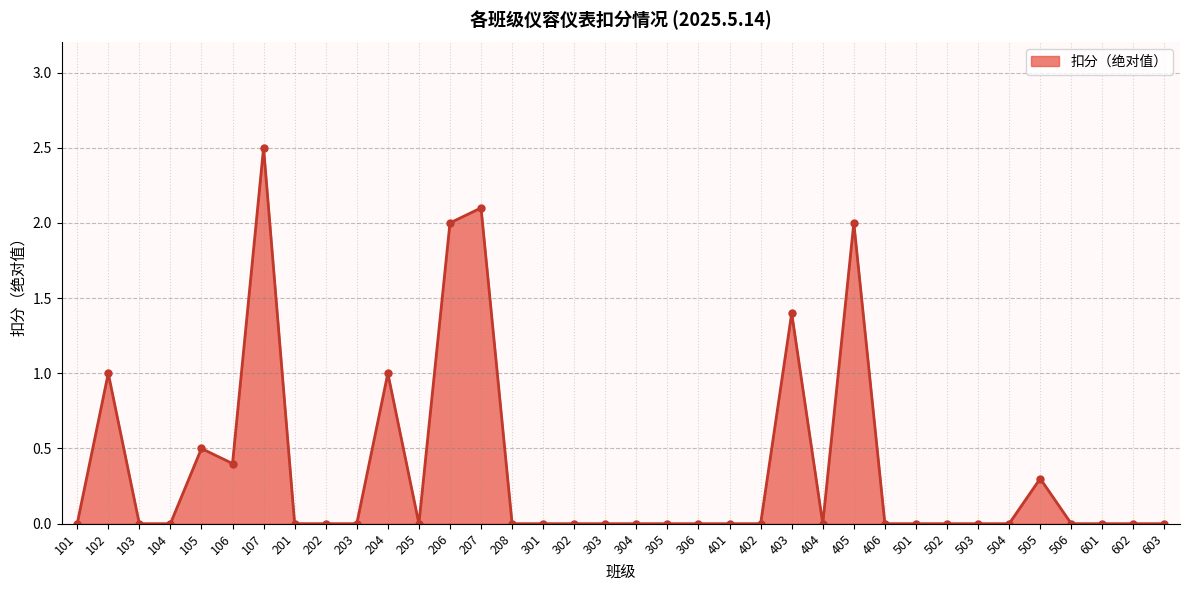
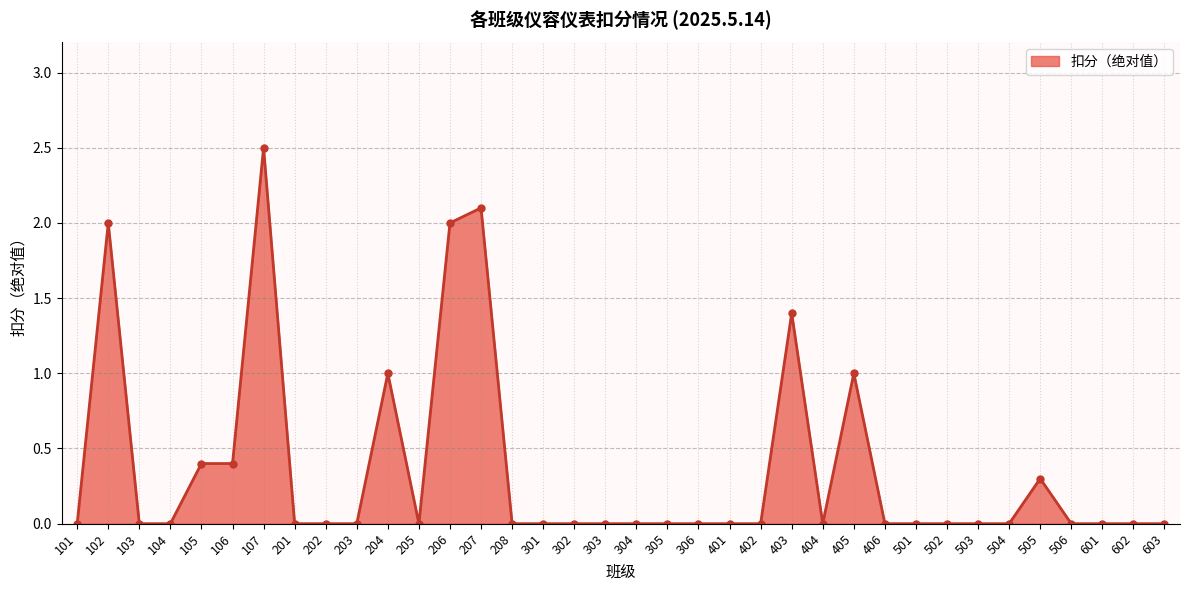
102: 1.00 -> 2.00
105: 0.50 -> 0.40
405: 2.00 -> 1.00
